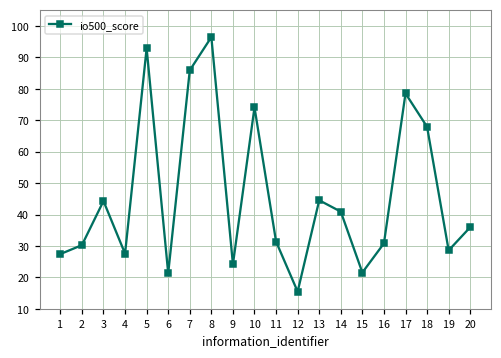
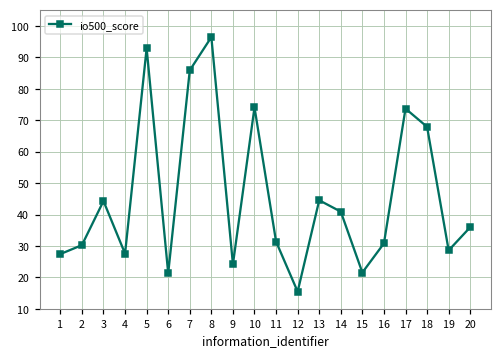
17: 79 -> 74
